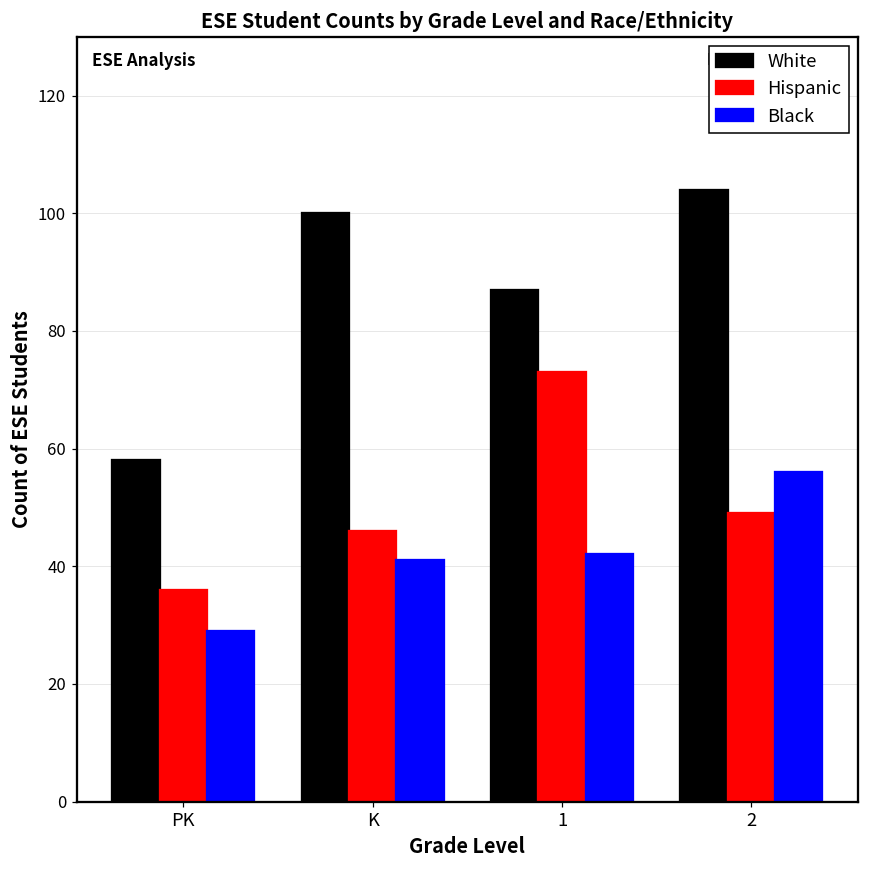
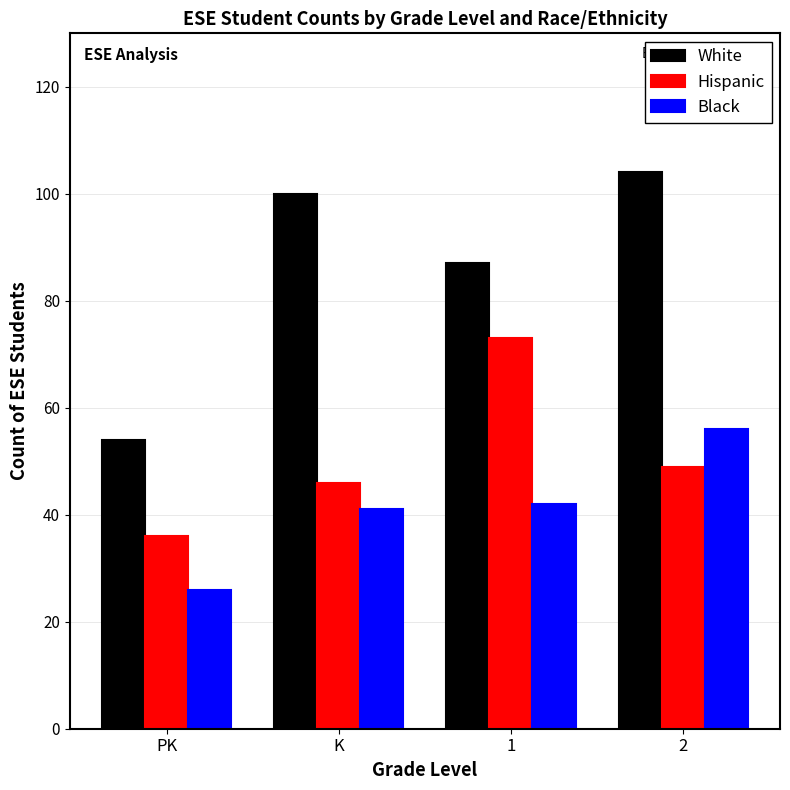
White, PK: 58 -> 54
Black, PK: 29 -> 26
